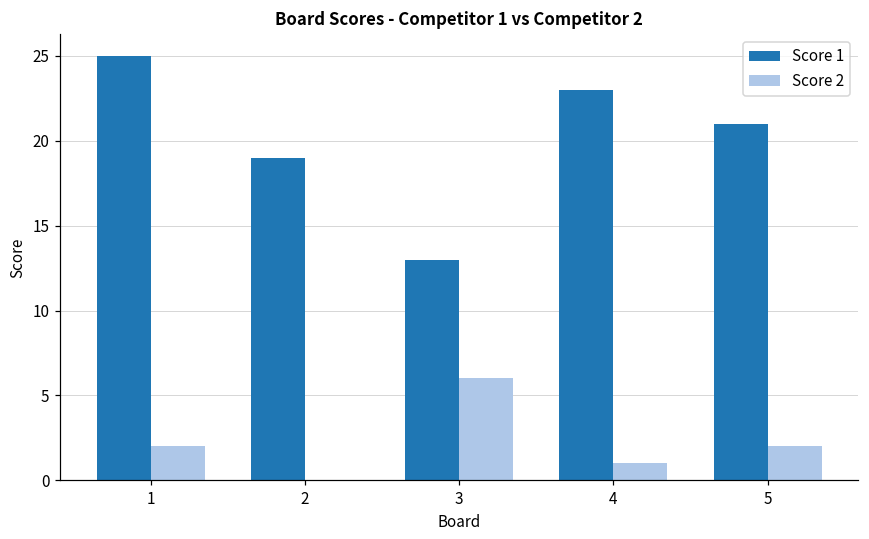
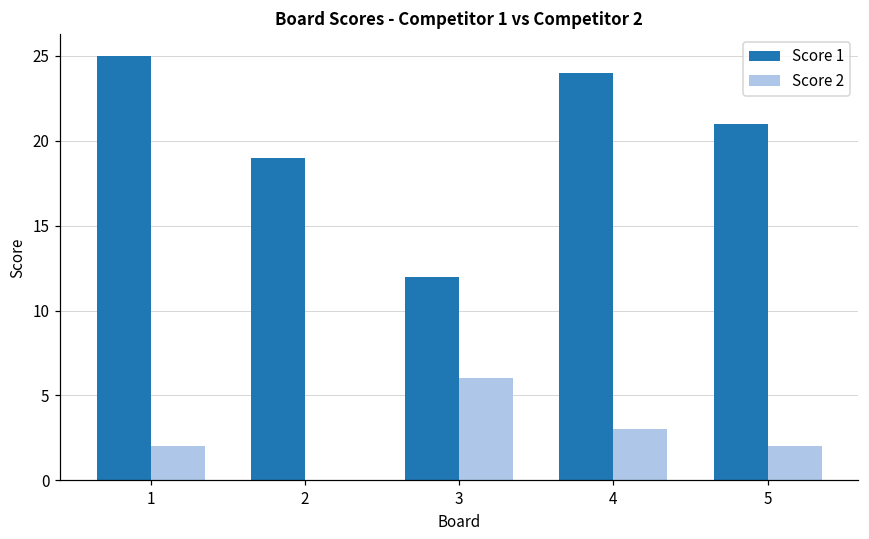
Score 1, 3: 13 -> 12
Score 1, 4: 23 -> 24
Score 2, 4: 1 -> 3
